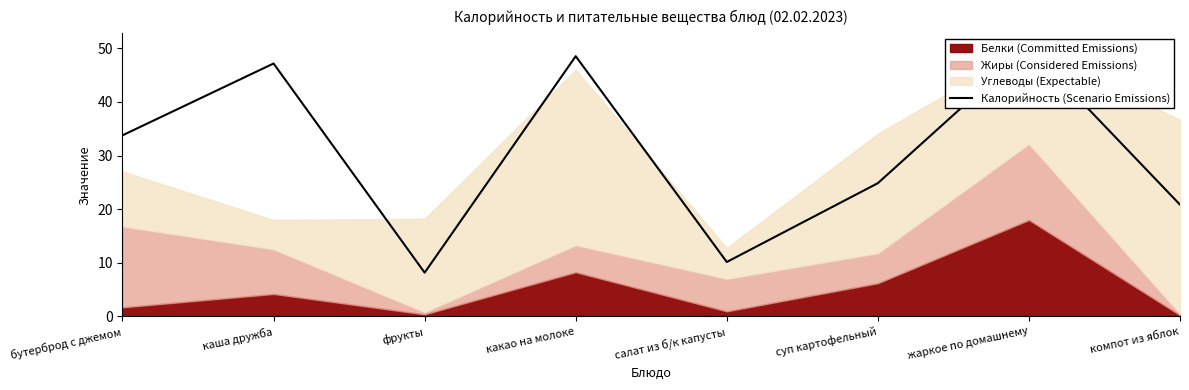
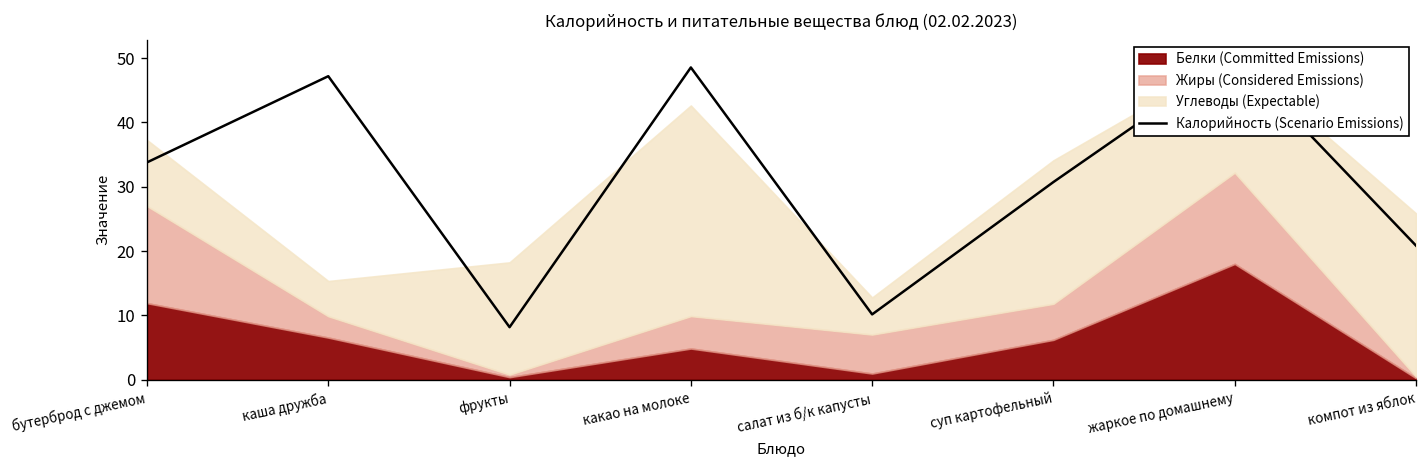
Белки (Committed Emissions), бутерброд с джемом: 2 -> 12
Белки (Committed Emissions), каша дружба: 4 -> 7
Жиры (Considered Emissions), каша дружба: 8 -> 3
Белки (Committed Emissions), какао на молоке: 8 -> 5
Калорийность (Scenario Emissions), суп картофельный: 25 -> 31
Углеводы (Expectable), компот из яблок: 36 -> 25
